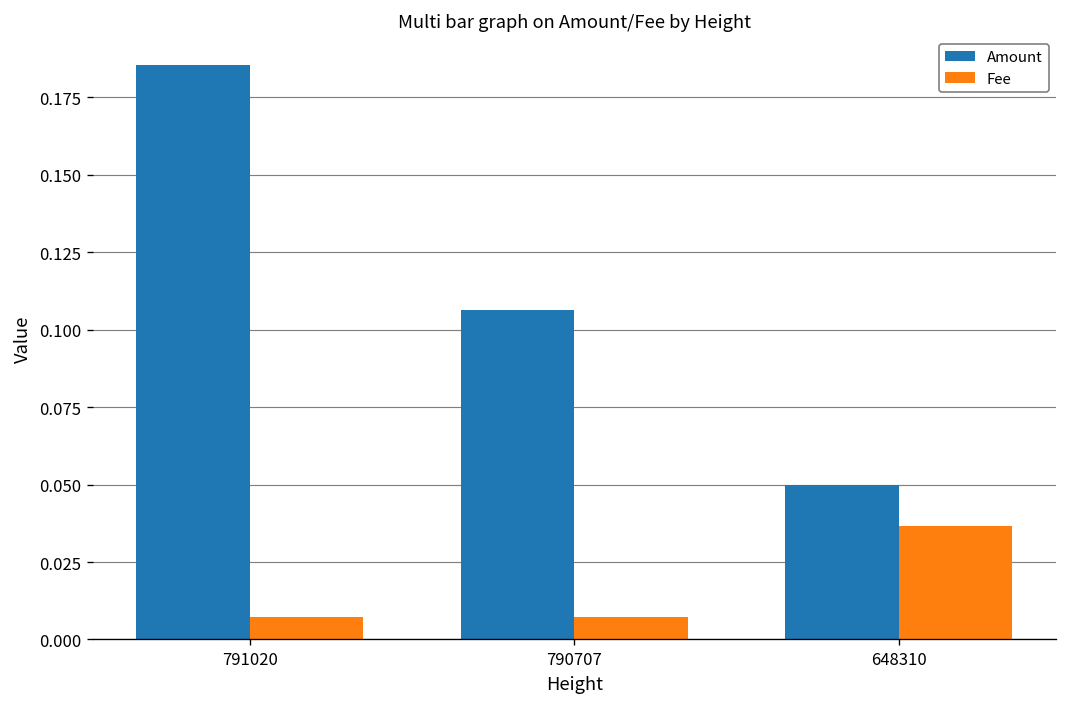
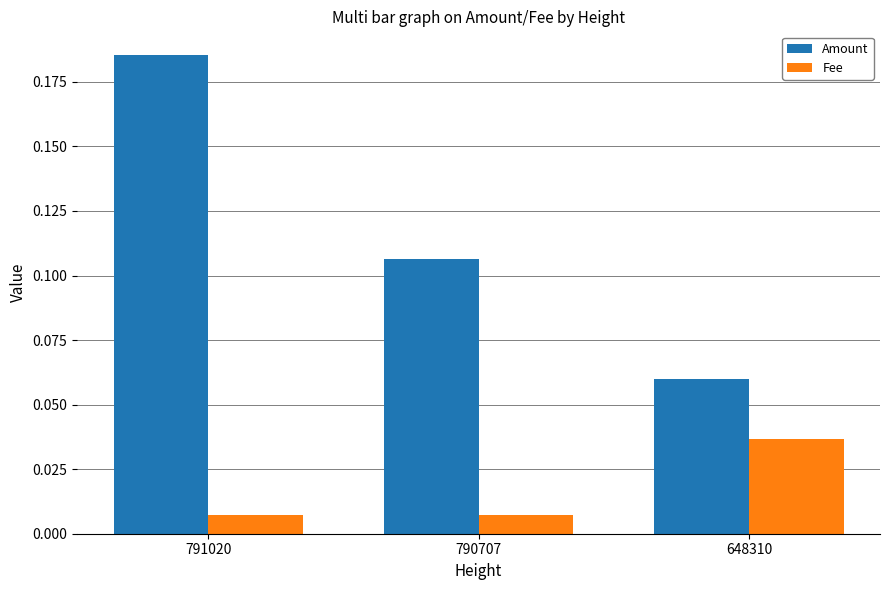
Amount, 648310: 0.05 -> 0.06
